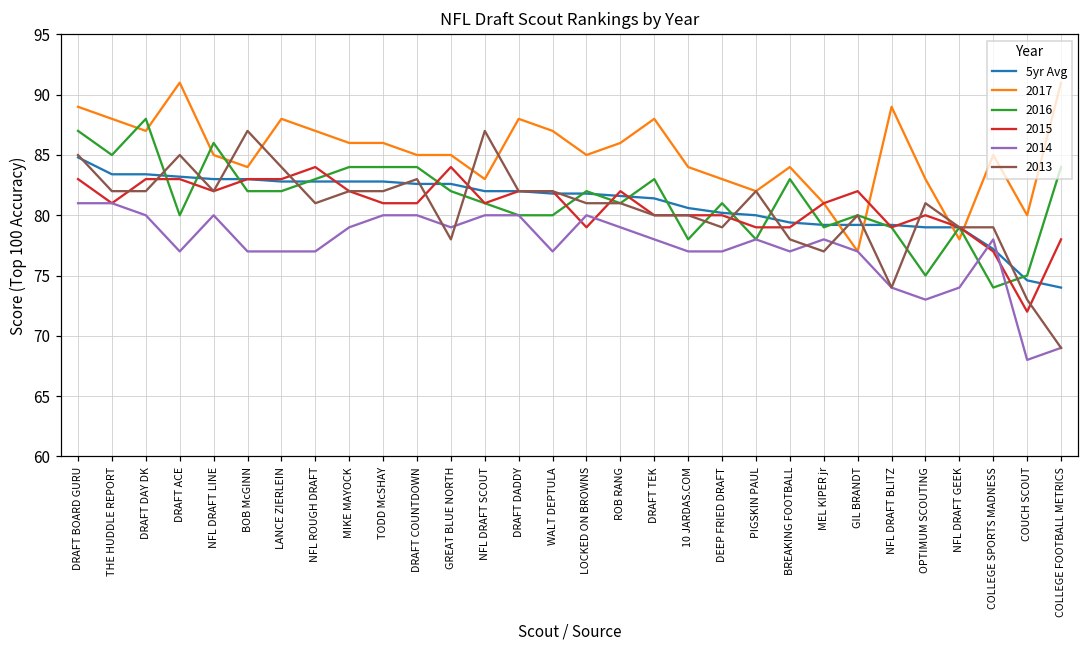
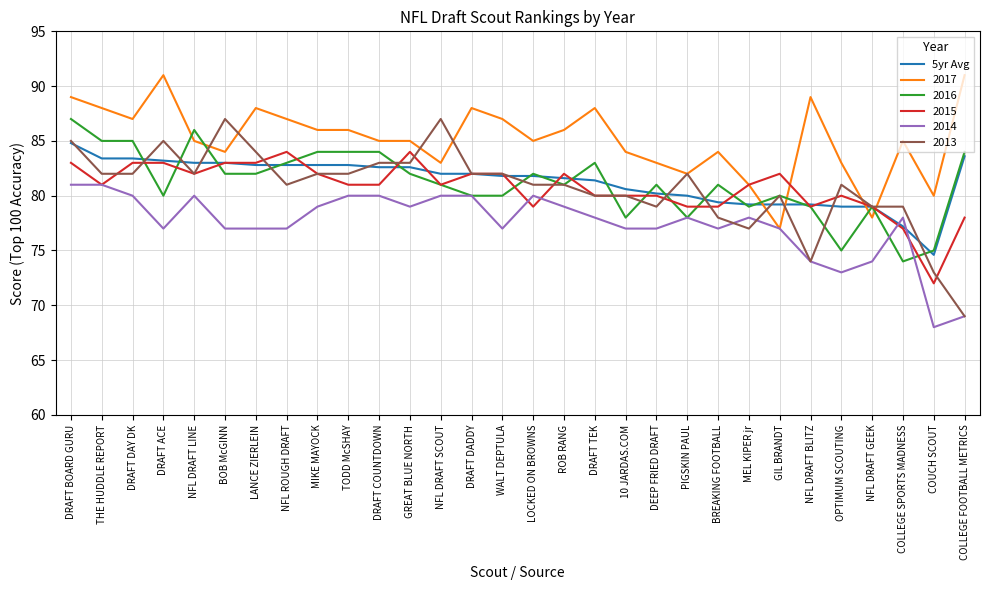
2016, DRAFT DAY DK: 88 -> 85
2013, GREAT BLUE NORTH: 78 -> 83
2016, BREAKING FOOTBALL: 83 -> 81
5yr Avg, COLLEGE FOOTBALL METRICS: 74.0 -> 83.6
